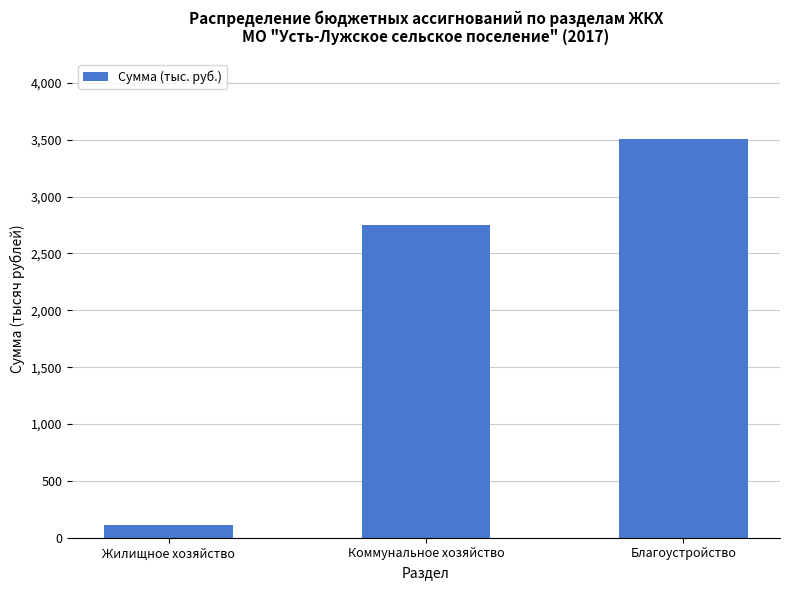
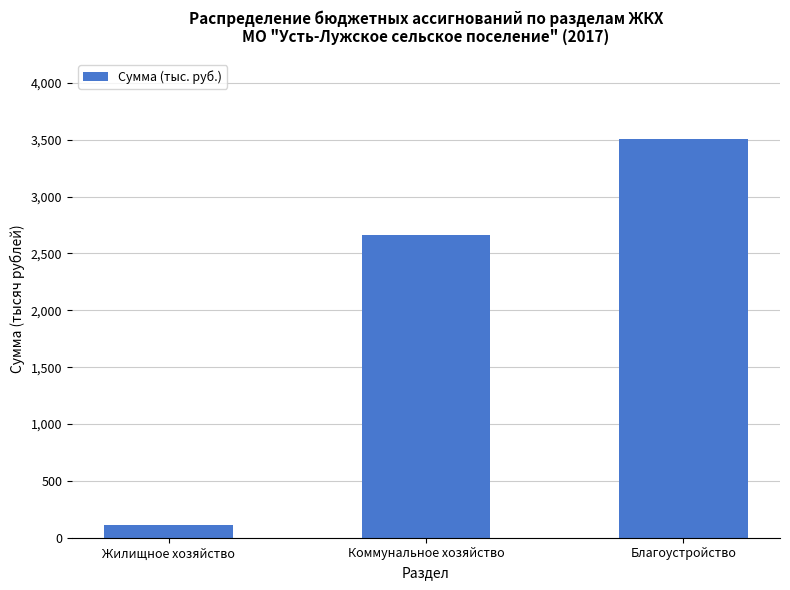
Коммунальное хозяйство: 2,750 -> 2,670
